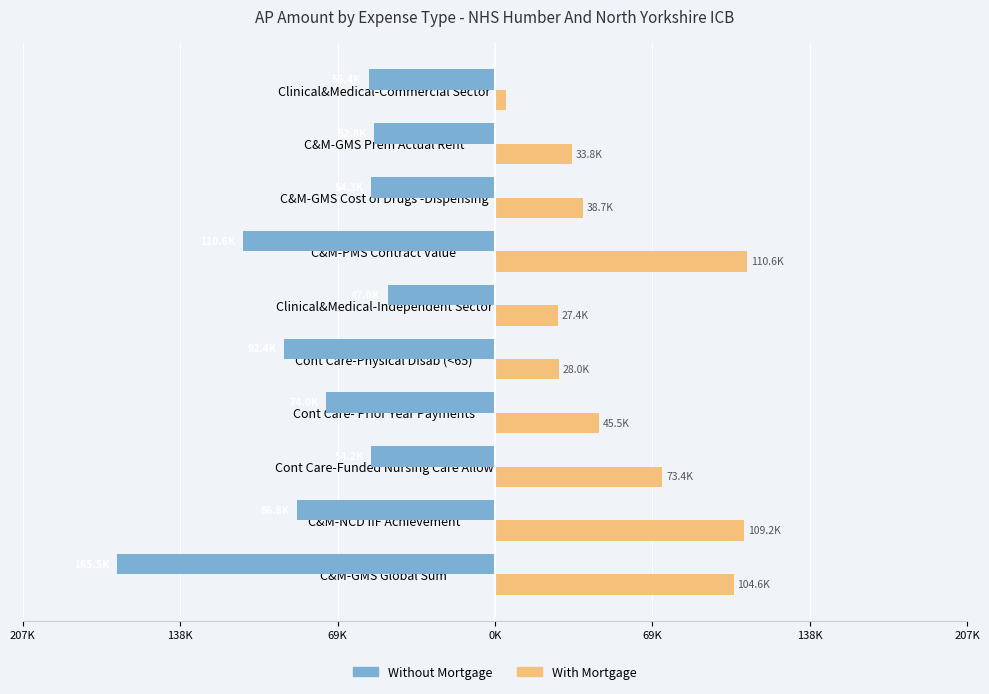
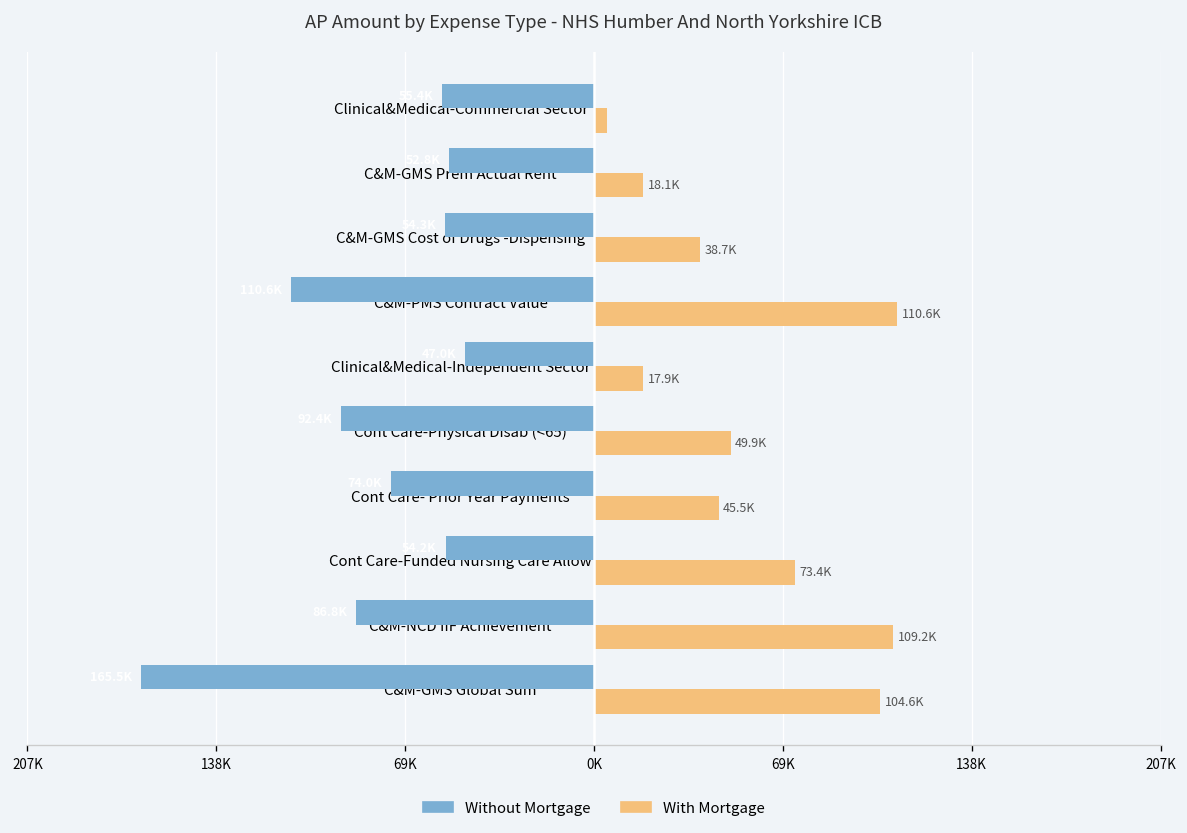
With Mortgage, C&M-GMS Prem Actual Rent: 33.8K -> 18.1K
With Mortgage, Clinical&Medical-Independent Sector: 27.4K -> 17.9K
With Mortgage, Cont Care-Physical Disab (<65): 28.0K -> 49.9K
